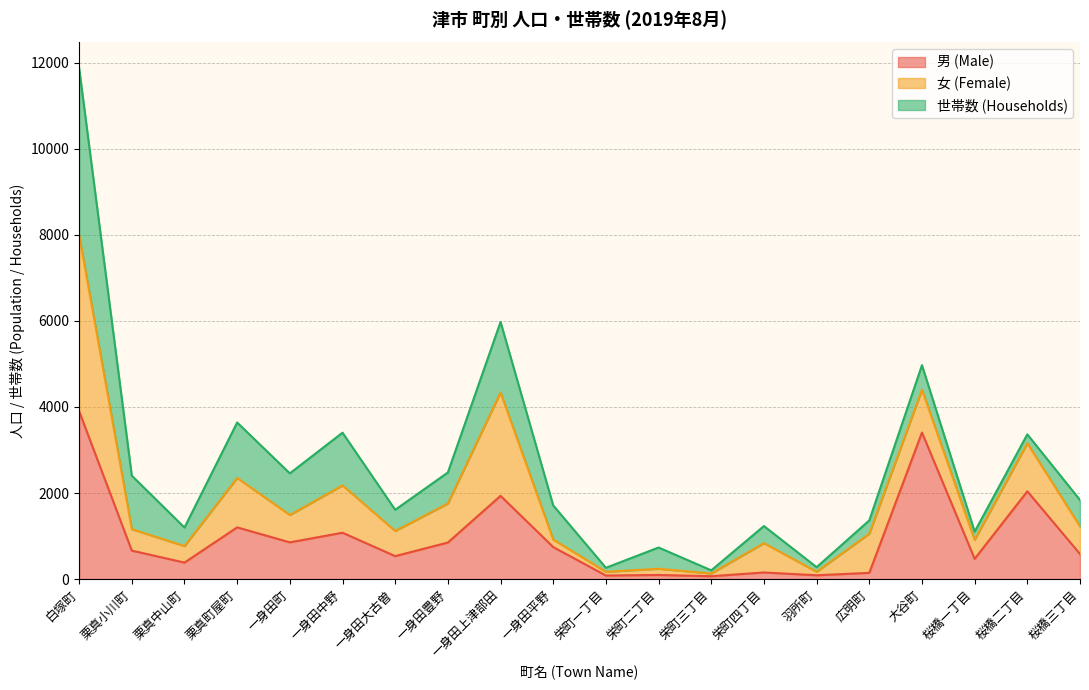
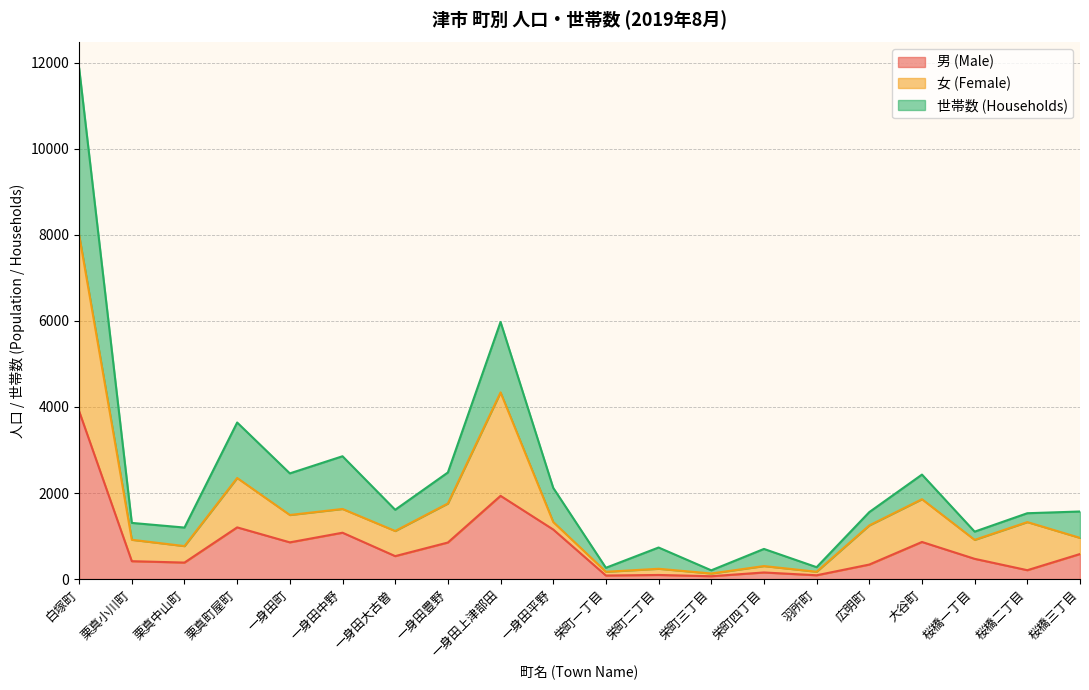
男 (Male), 栗真小川町: 700 -> 400
世帯数 (Households), 栗真小川町: 1200 -> 400
女 (Female), 一身田中野: 1100 -> 600
男 (Male), 一身田平野: 700 -> 1200
女 (Female), 栄町四丁目: 700 -> 100
男 (Male), 広明町: 100 -> 300
男 (Male), 大谷町: 3400 -> 900
男 (Male), 桜橋二丁目: 2000 -> 200
女 (Female), 桜橋三丁目: 600 -> 400
